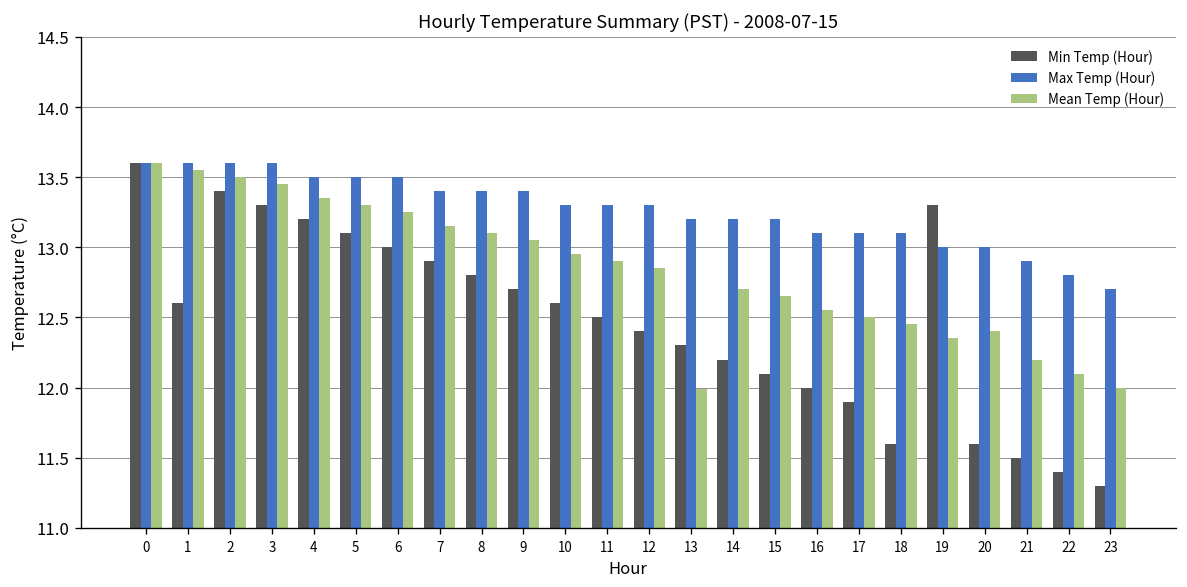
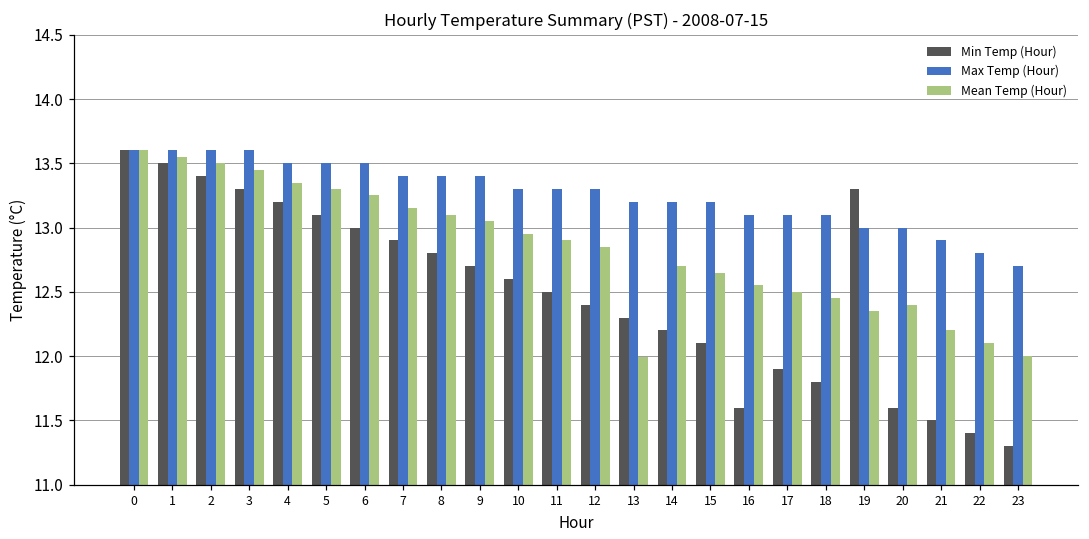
Min Temp (Hour), 1: 12.6 -> 13.5
Min Temp (Hour), 16: 12.0 -> 11.6
Min Temp (Hour), 18: 11.6 -> 11.8
